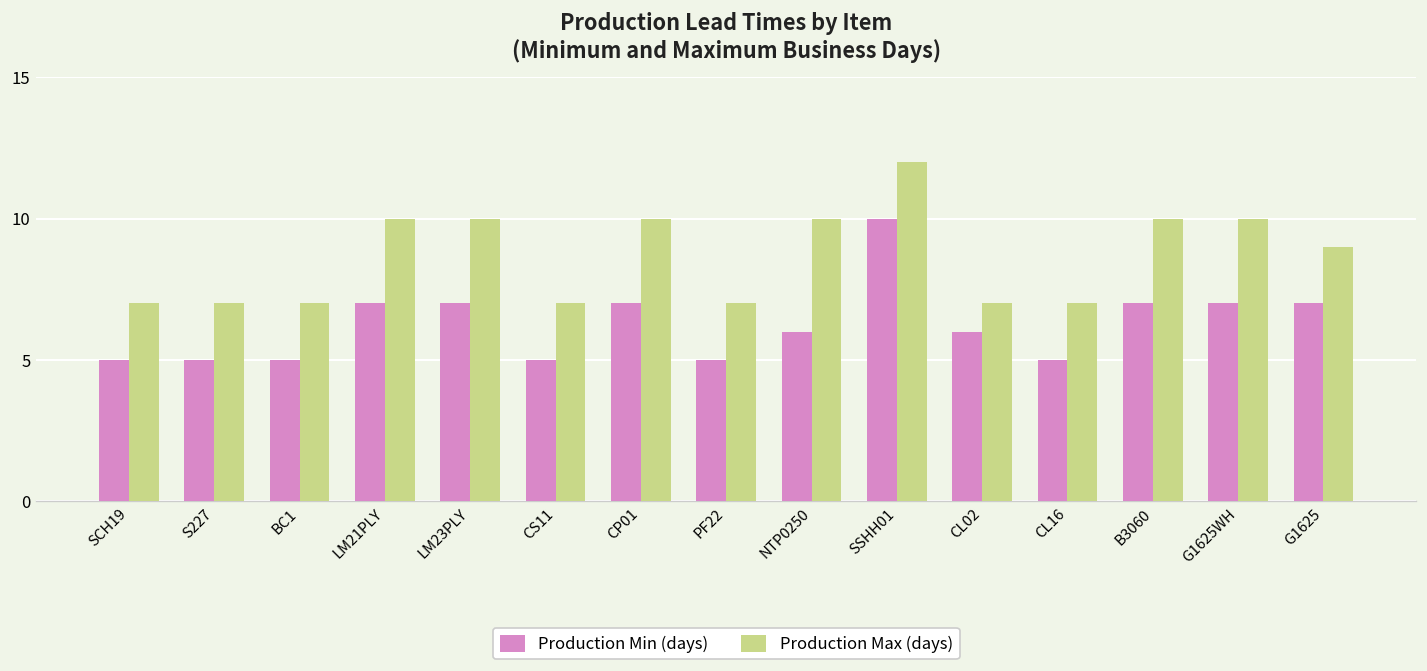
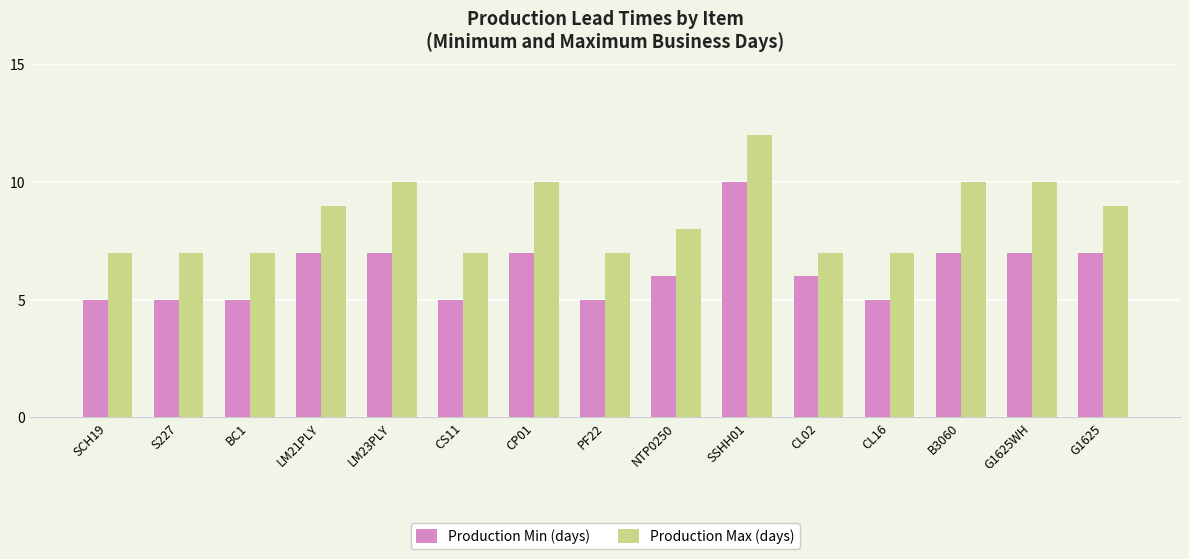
Production Max (days), LM21PLY: 10 -> 9
Production Max (days), NTP0250: 10 -> 8
